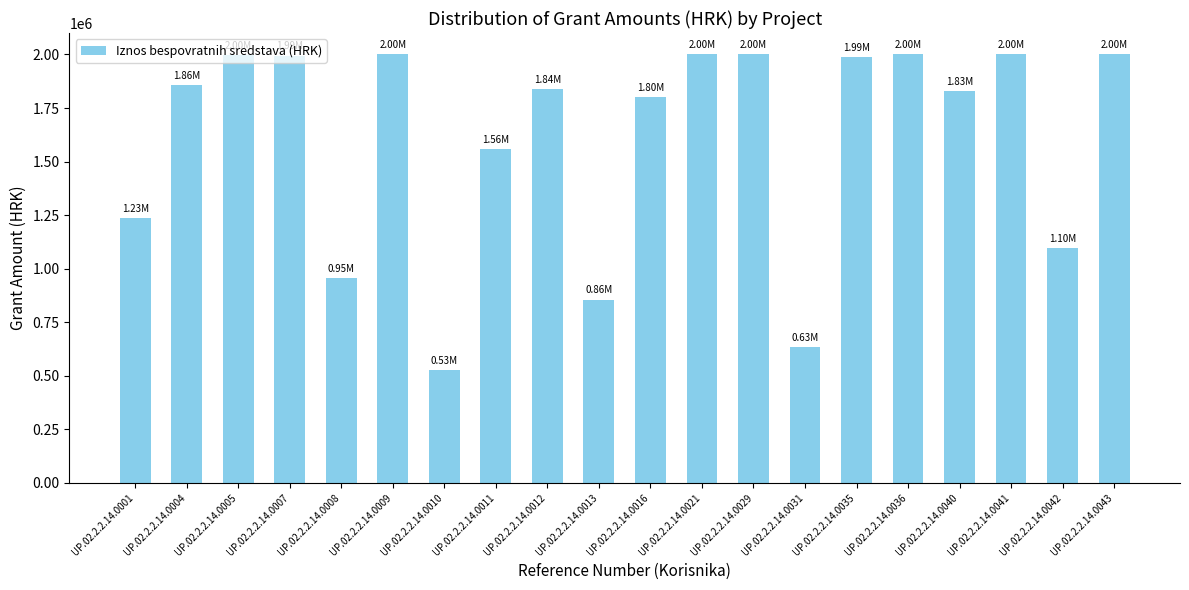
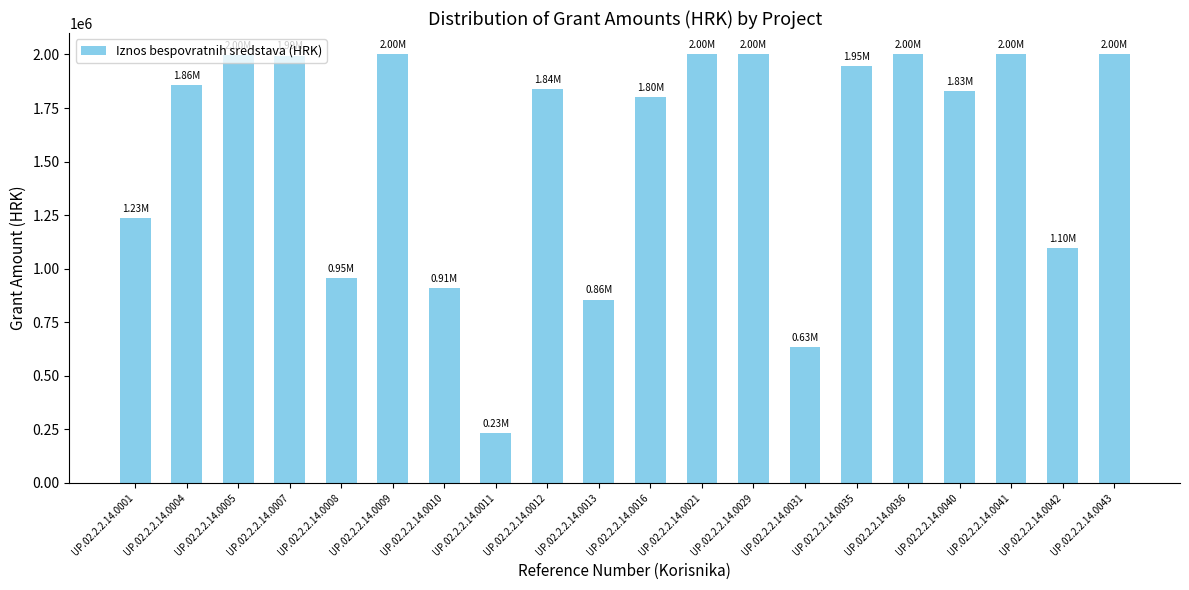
UP.02.2.2.14.0010: 0.53M -> 0.91M
UP.02.2.2.14.0011: 1.56M -> 0.23M
UP.02.2.2.14.0035: 1.99M -> 1.95M
